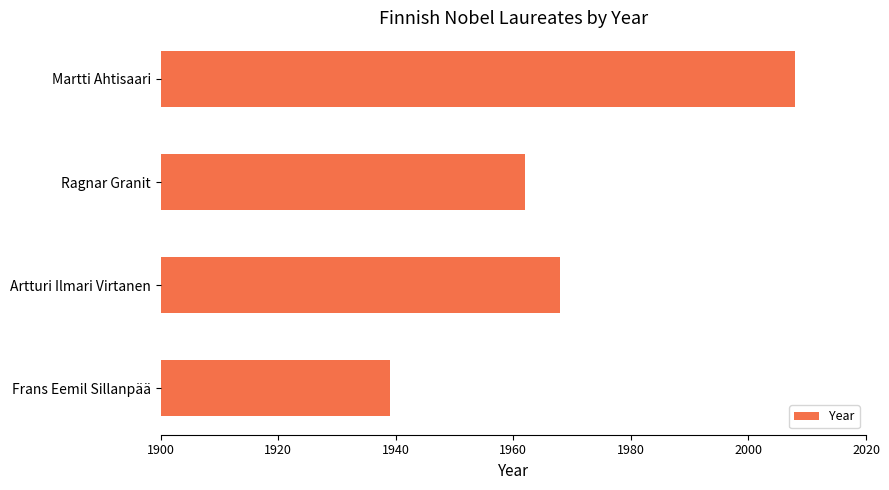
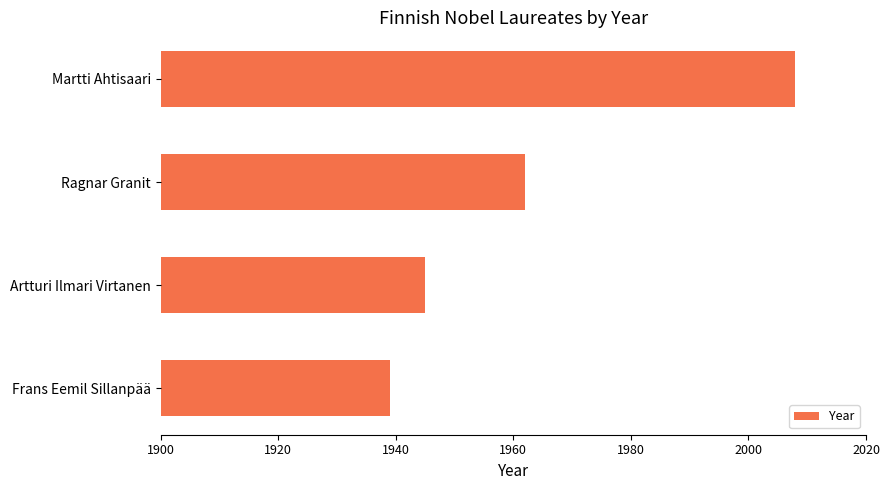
Artturi Ilmari Virtanen: 1968 -> 1945
